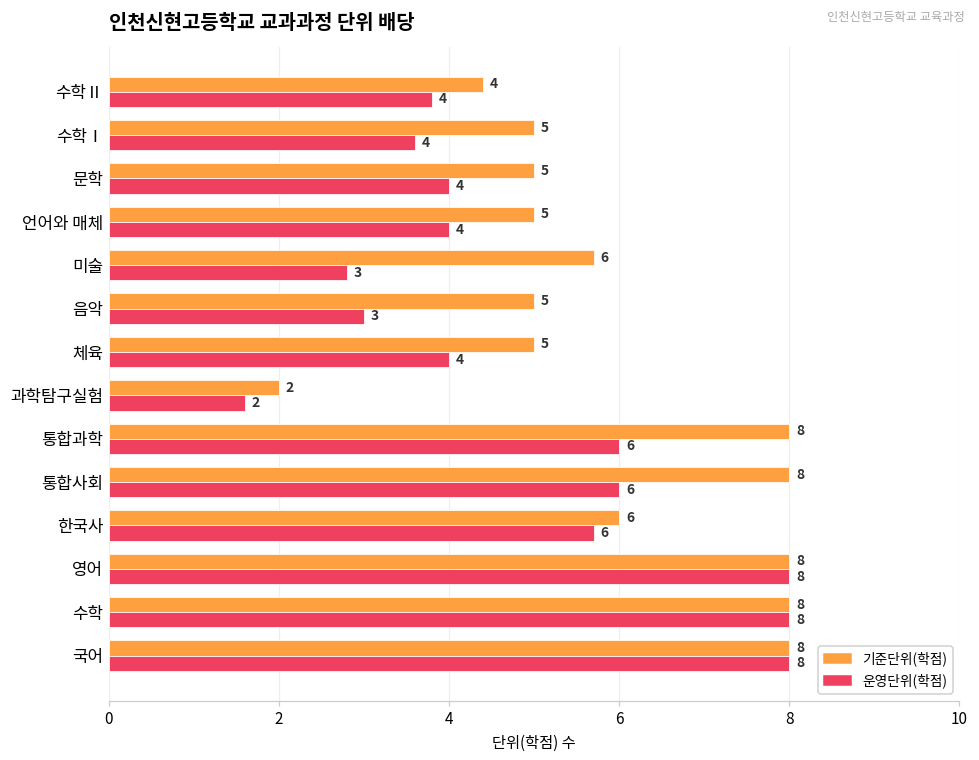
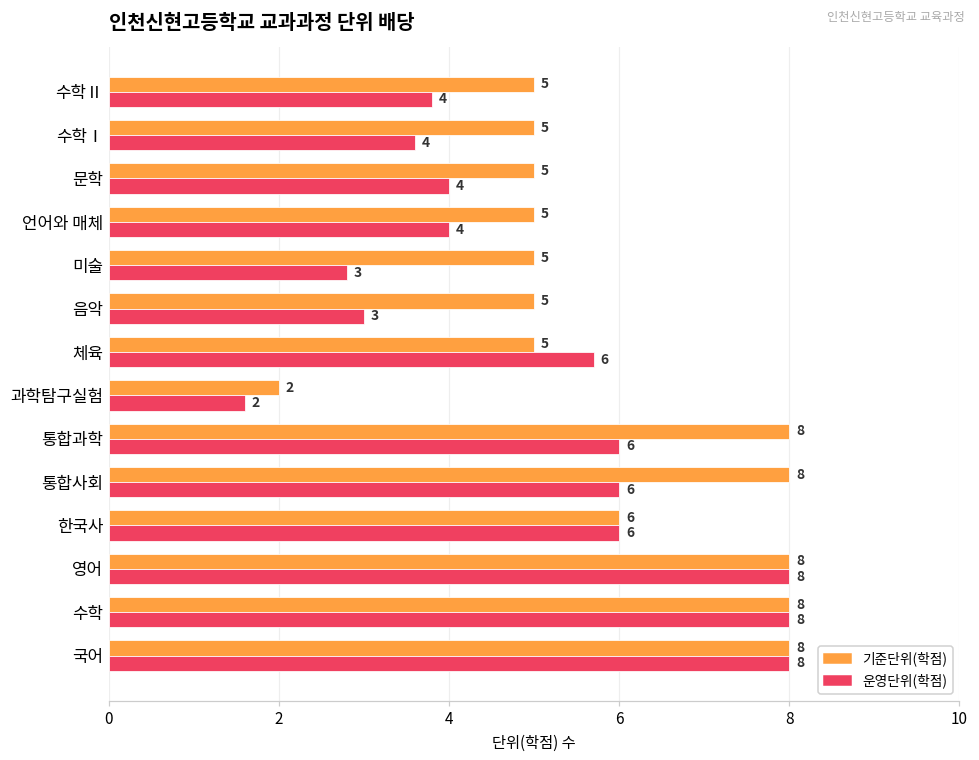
기준단위(학점), 수학Ⅱ: 4 -> 5
기준단위(학점), 미술: 6 -> 5
운영단위(학점), 체육: 4 -> 6
운영단위(학점), 한국사: 5.7 -> 6.0
